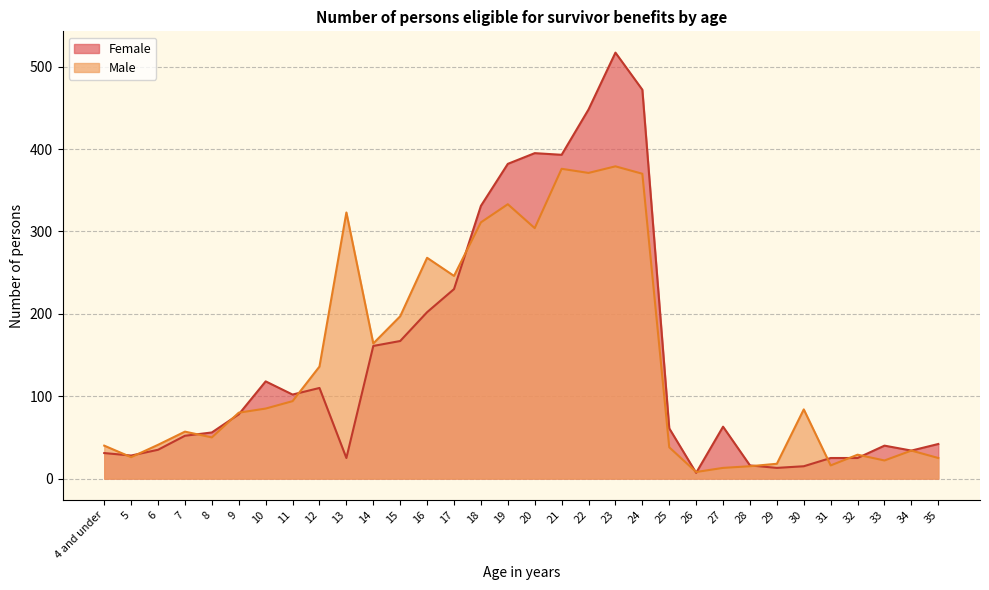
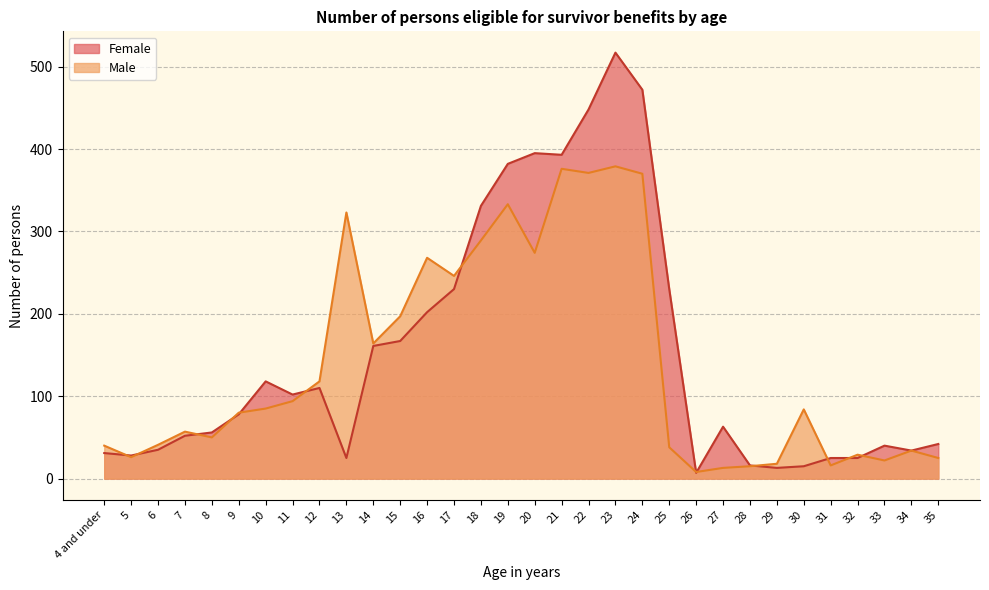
Male, 12: 140 -> 120
Male, 18: 310 -> 290
Male, 20: 300 -> 270
Female, 25: 60 -> 230
